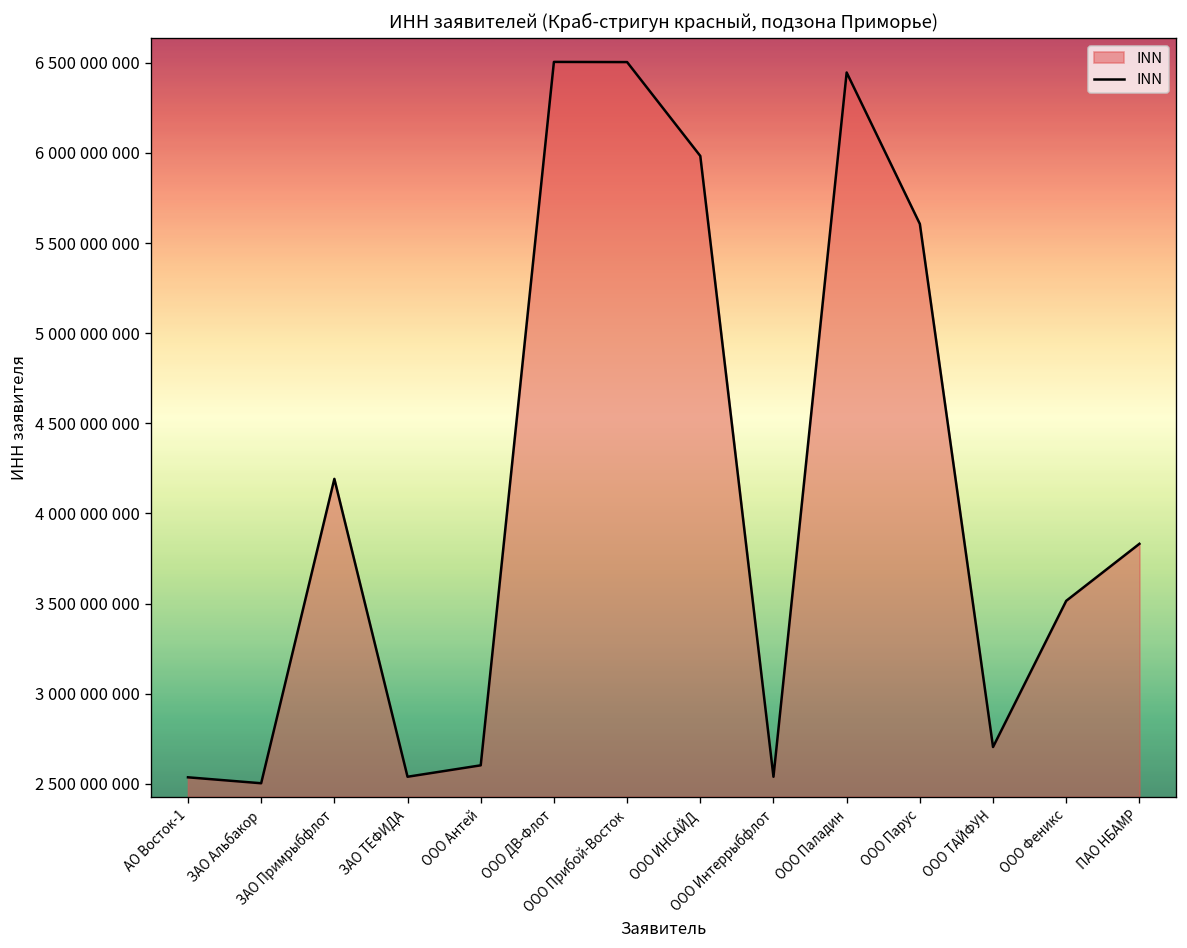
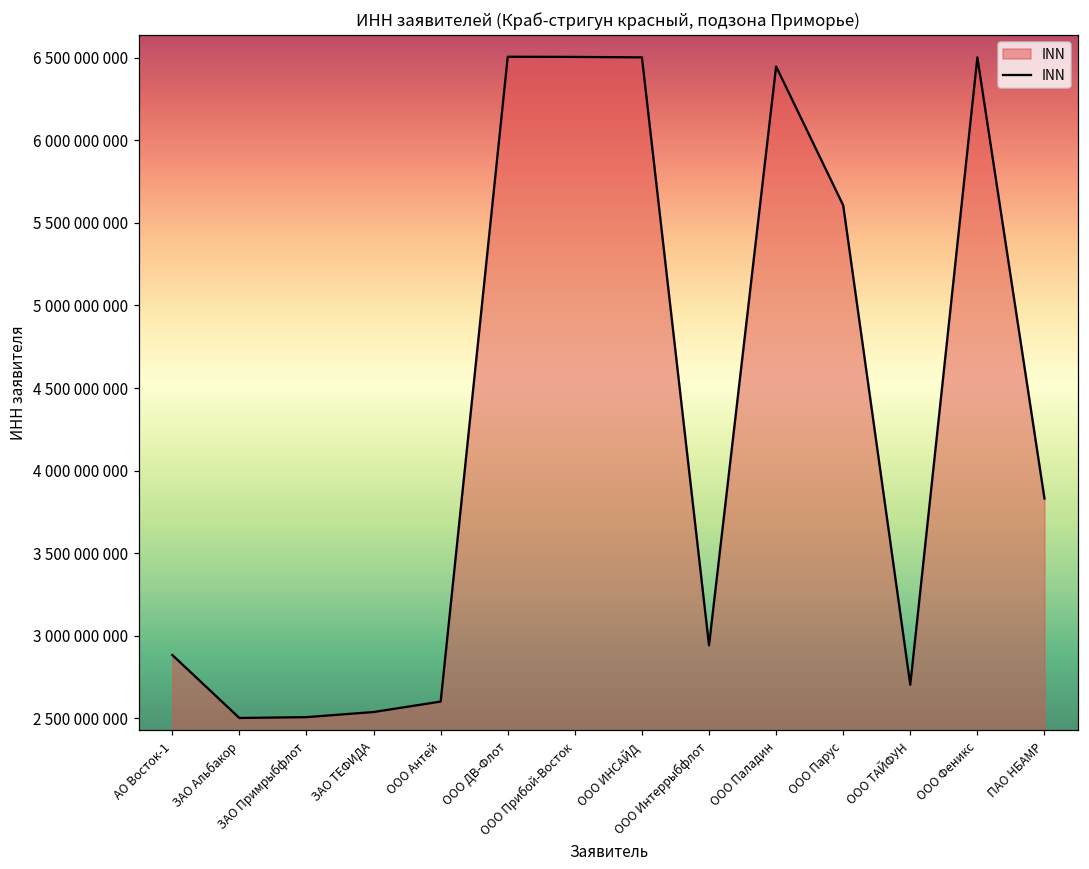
АО Восток-1: 2540000000 -> 2880000000
ЗАО Примрыбфлот: 4190000000 -> 2510000000
ООО ИНСАЙД: 5980000000 -> 6500000000
ООО Интеррыбфлот: 2540000000 -> 2940000000
ООО Феникс: 3520000000 -> 6500000000
